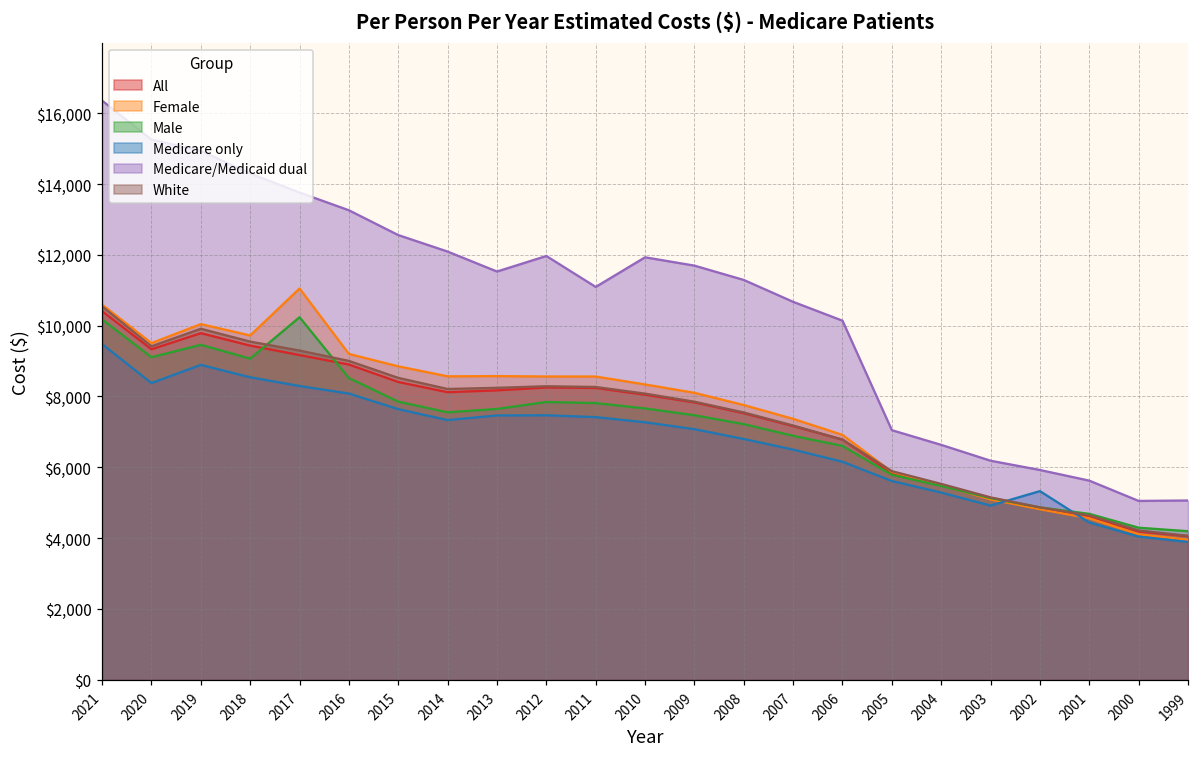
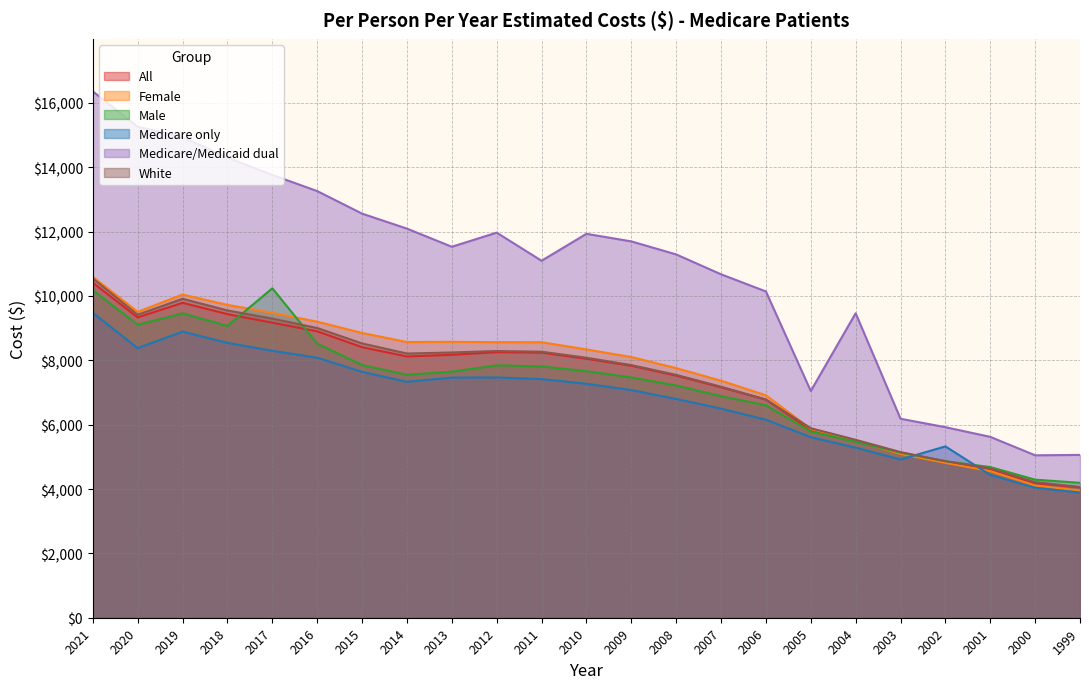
Female, 2017: $11,100 -> $9,500
Medicare/Medicaid dual, 2004: $6,600 -> $9,500
